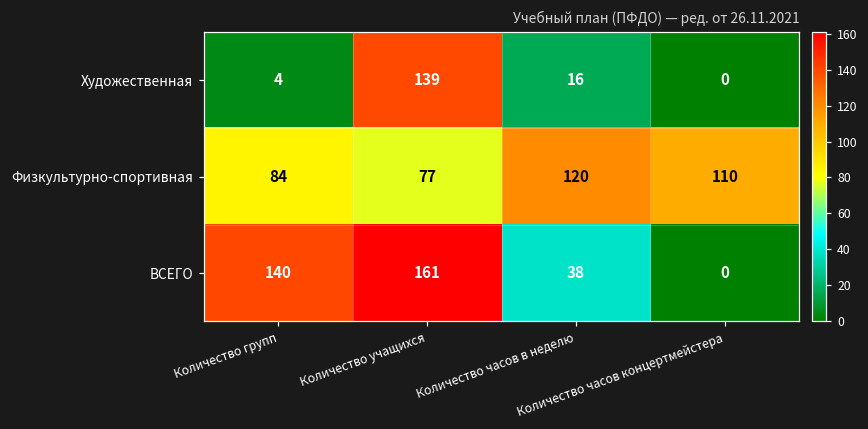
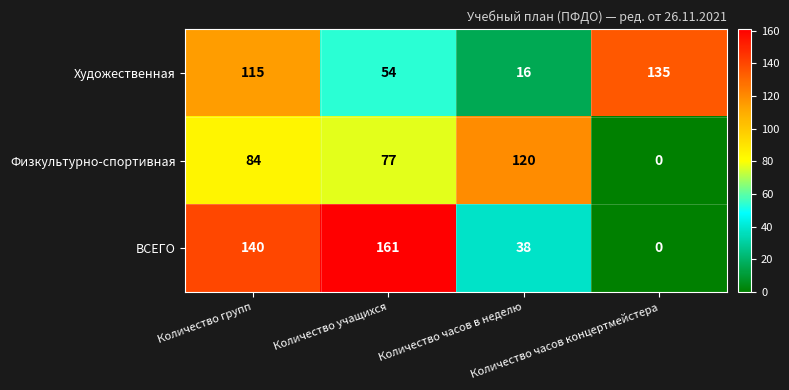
Художественная, Количество групп: 4 -> 115
Художественная, Количество учащихся: 139 -> 54
Художественная, Количество часов концертмейстера: 0 -> 135
Физкультурно-спортивная, Количество часов концертмейстера: 110 -> 0
